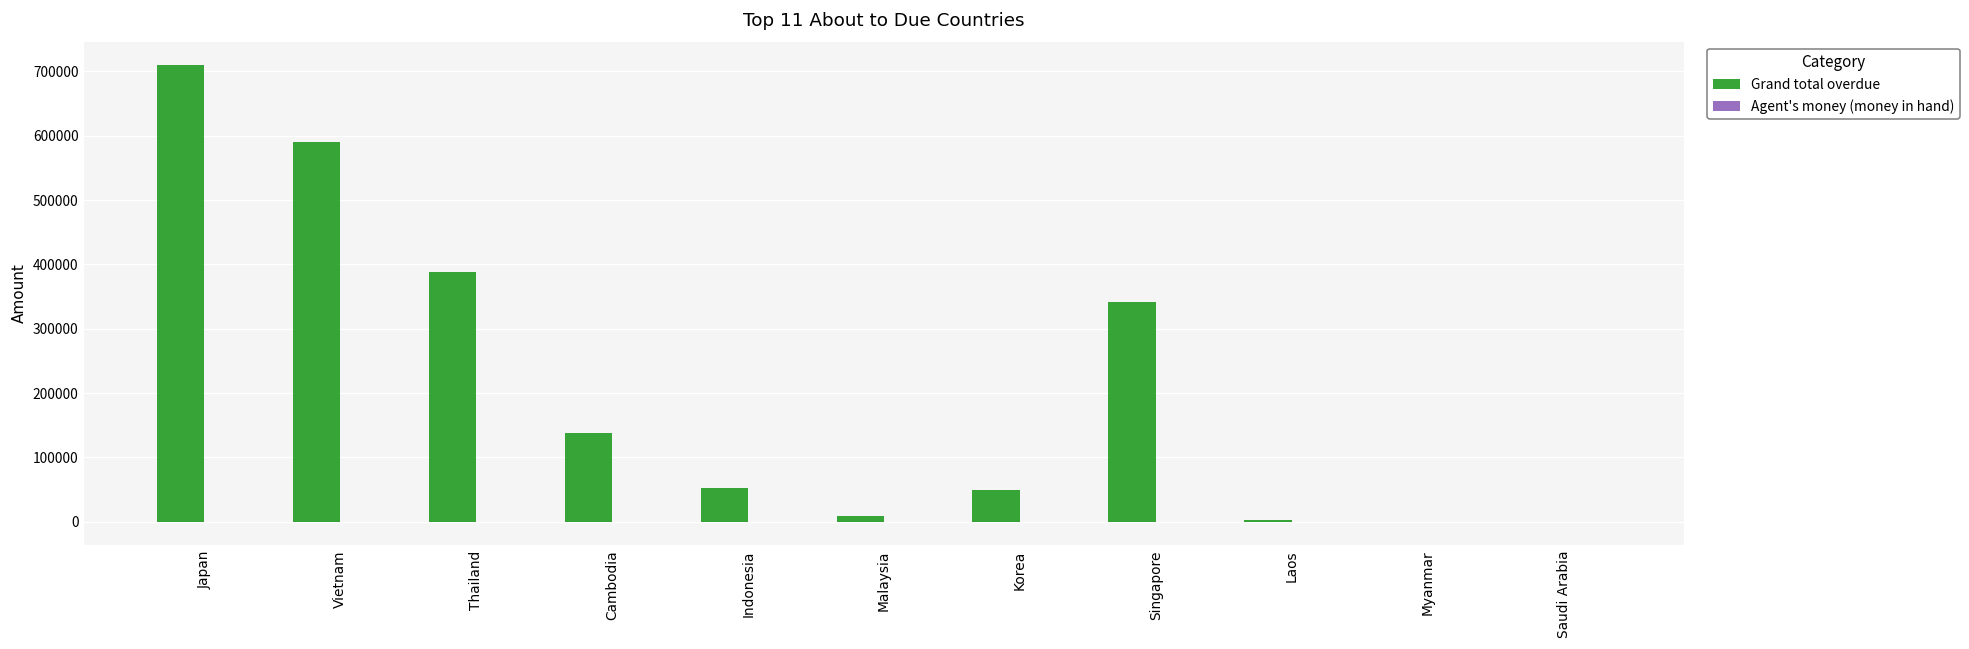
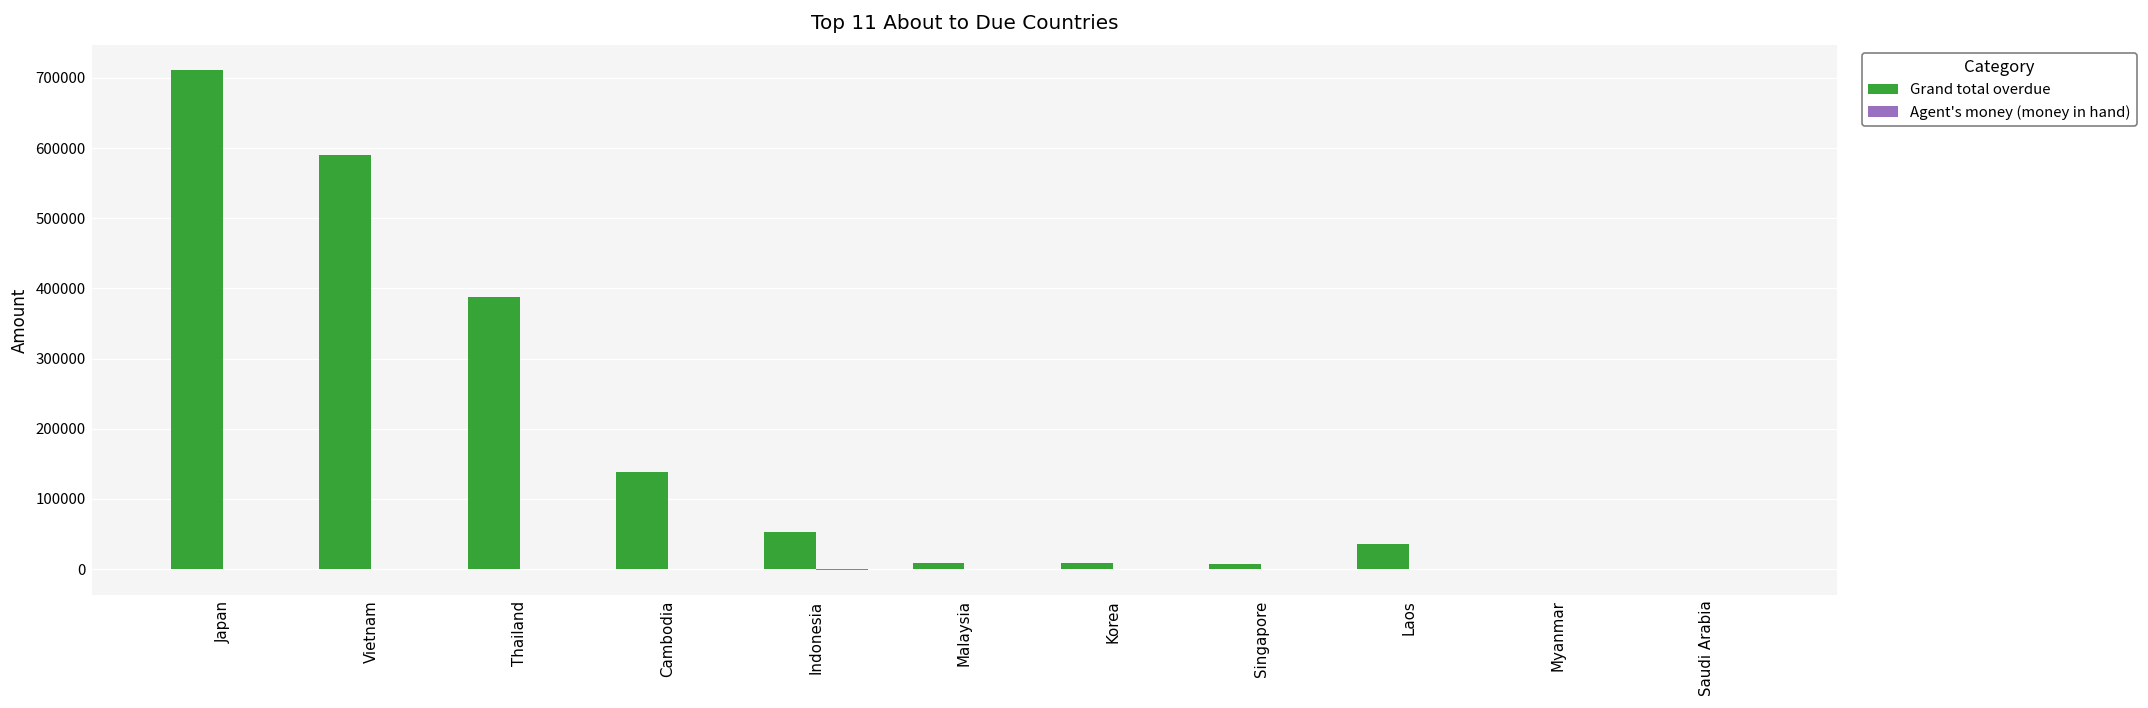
Grand total overdue, Korea: 50000 -> 10000
Grand total overdue, Singapore: 340000 -> 10000
Grand total overdue, Laos: 0 -> 40000
